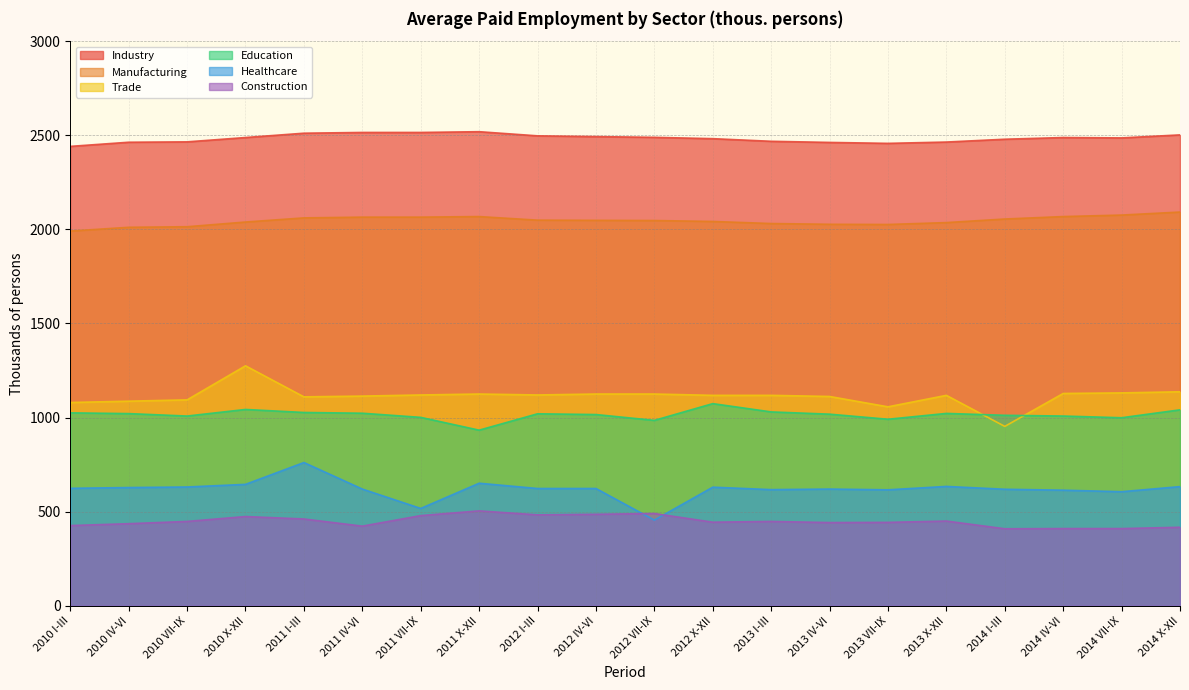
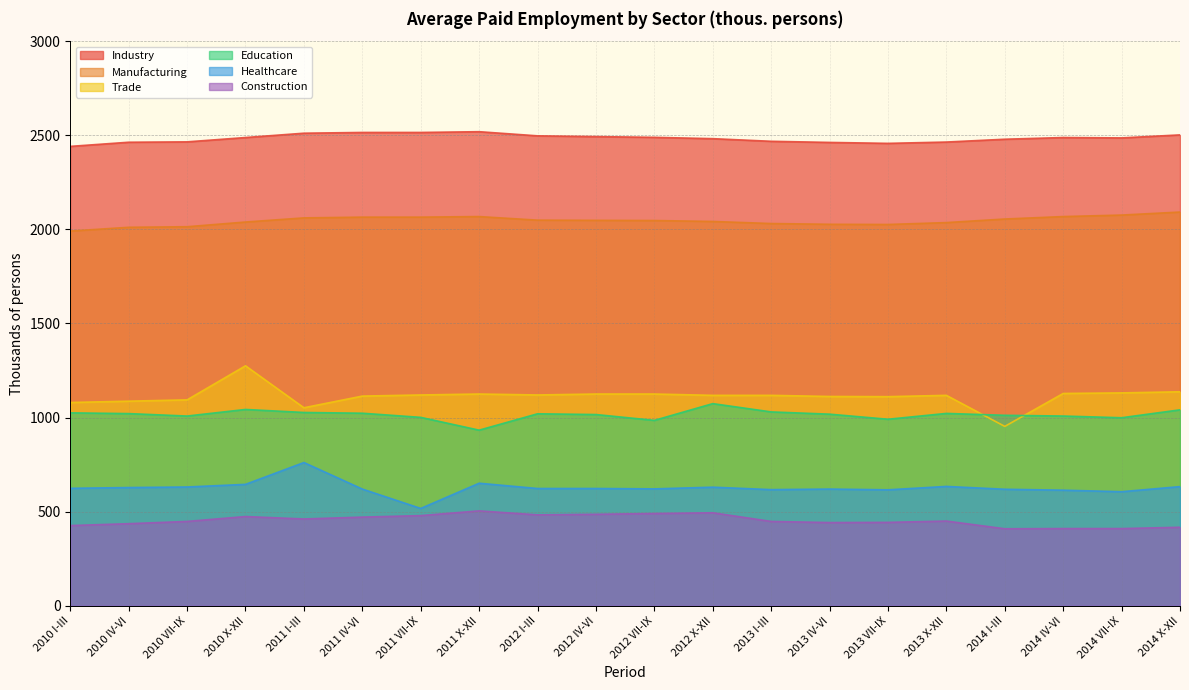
Trade, 2011 I-III: 1110 -> 1050
Construction, 2011 IV-VI: 420 -> 470
Healthcare, 2012 VII-IX: 460 -> 620
Construction, 2012 X-XII: 440 -> 490
Trade, 2013 VII-IX: 1060 -> 1110
